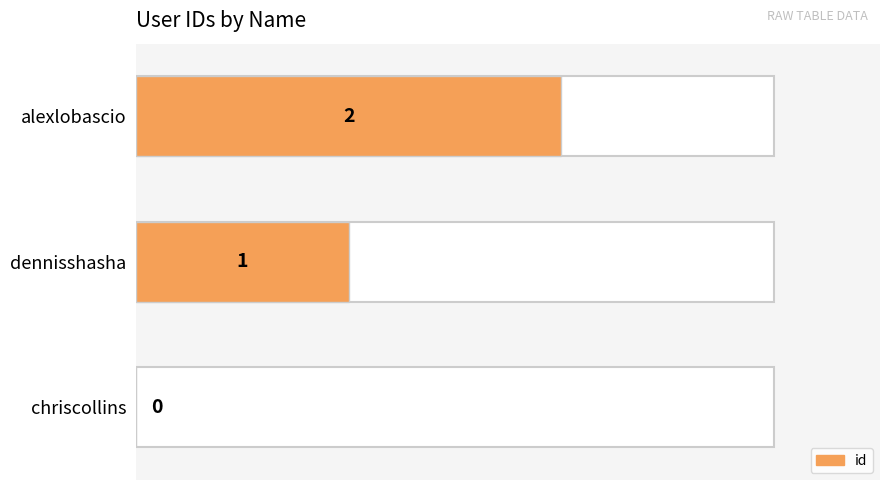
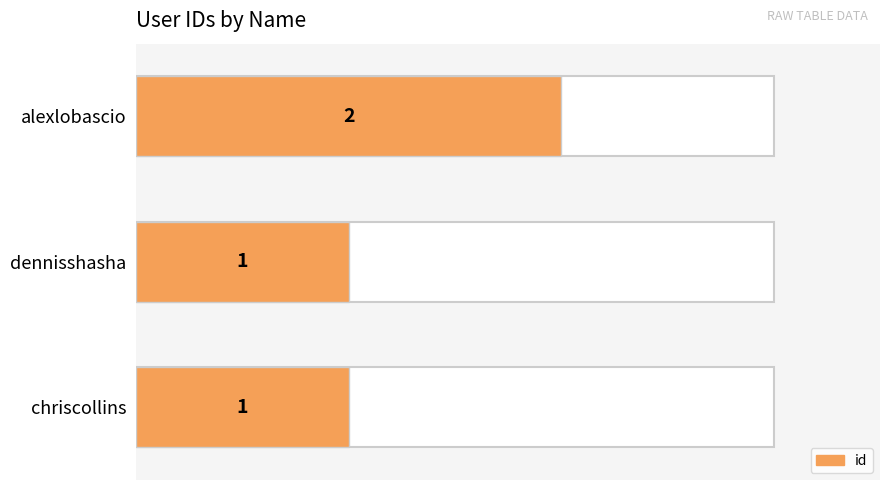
id, chriscollins: 0 -> 1
